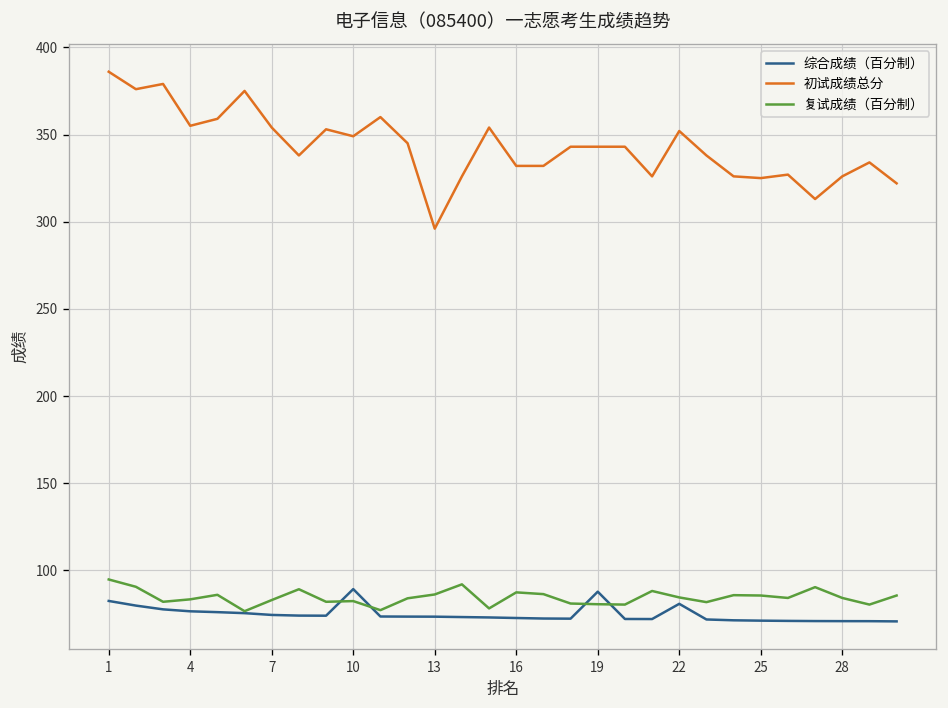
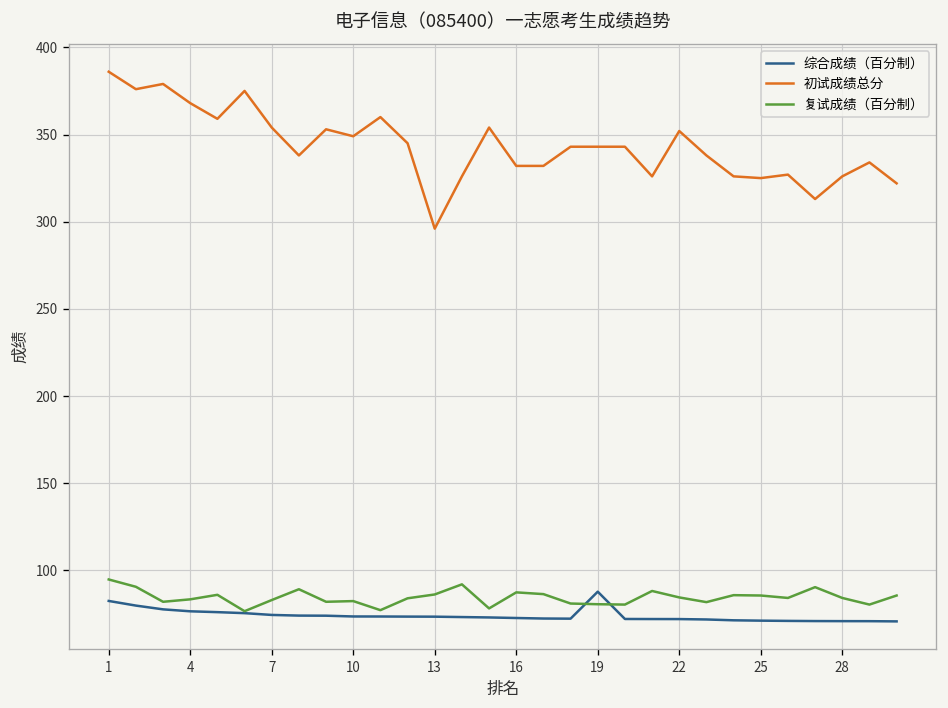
初试成绩总分, 4: 355 -> 368
综合成绩（百分制）, 10: 89 -> 74
综合成绩（百分制）, 22: 81 -> 72
